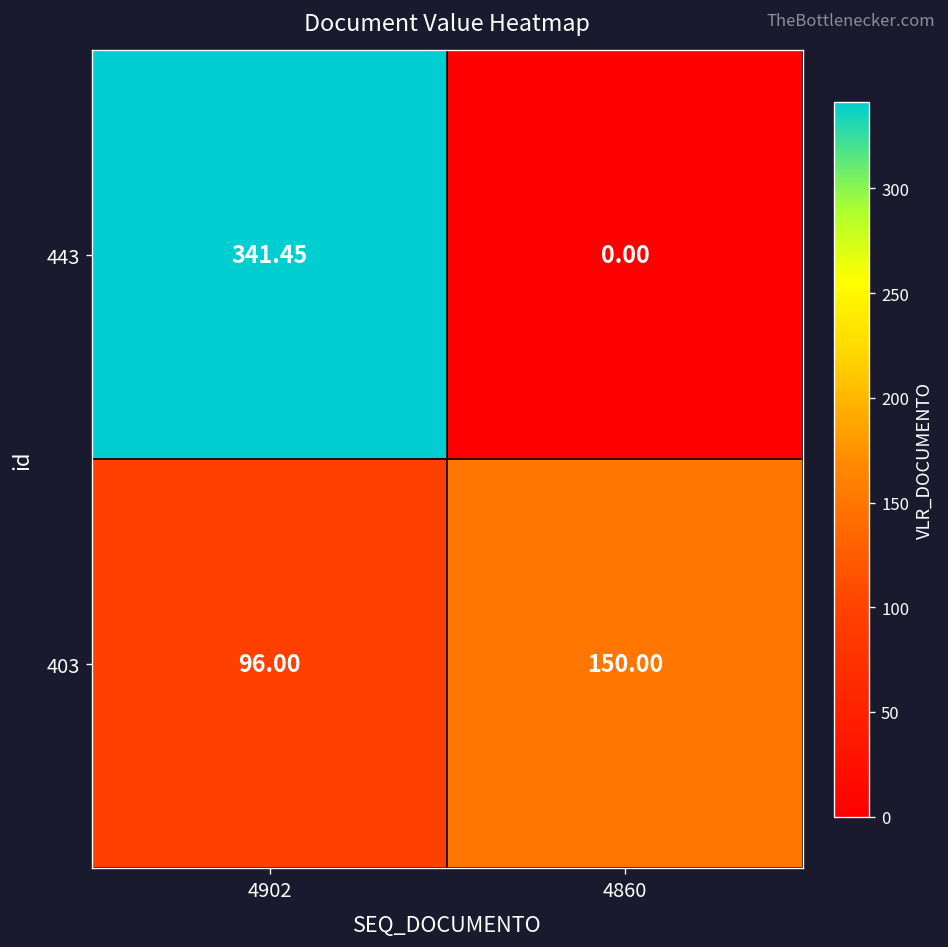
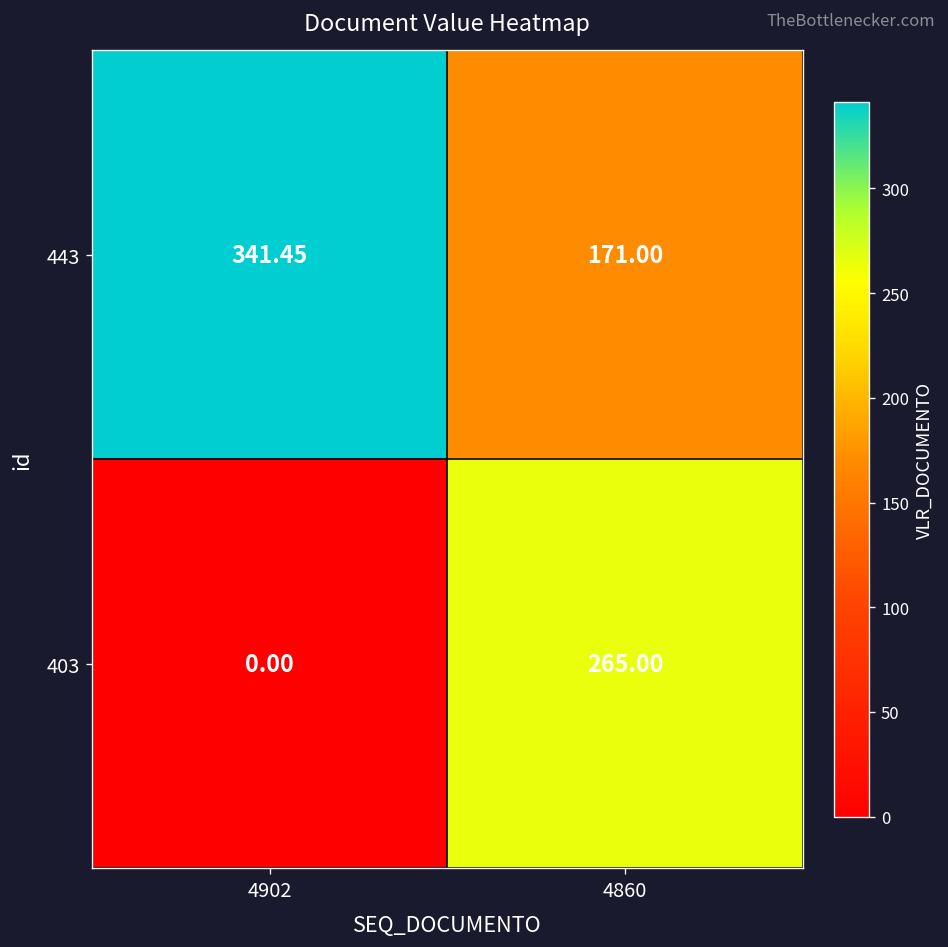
443, 4860: 0.00 -> 171.00
403, 4902: 96.00 -> 0.00
403, 4860: 150.00 -> 265.00
